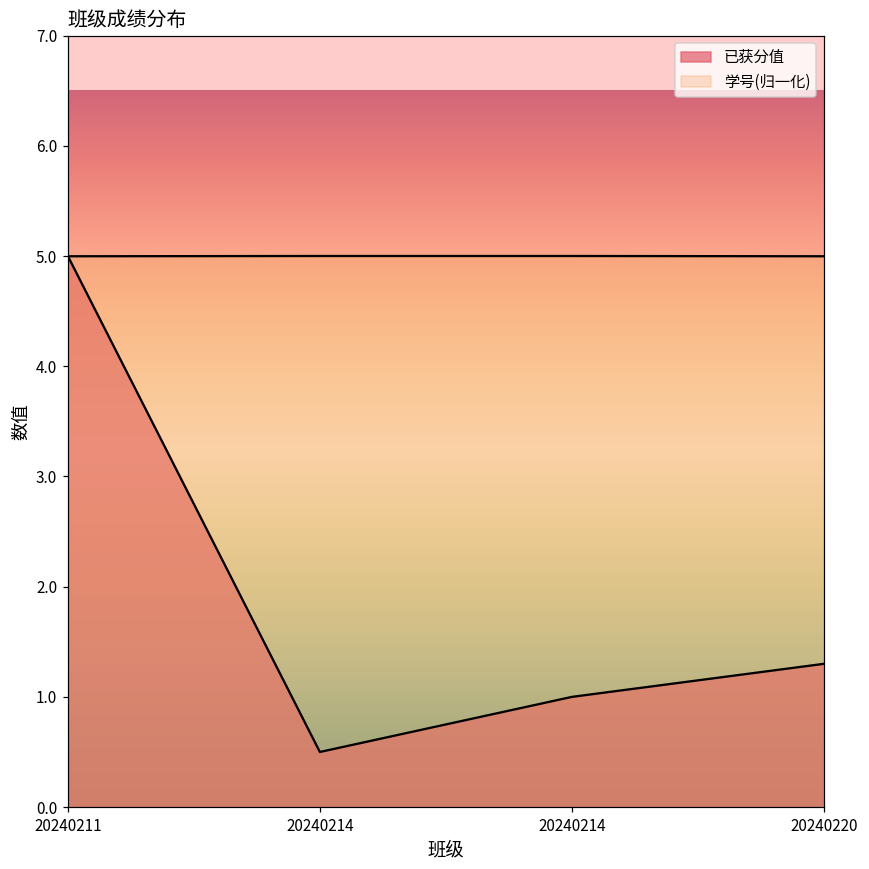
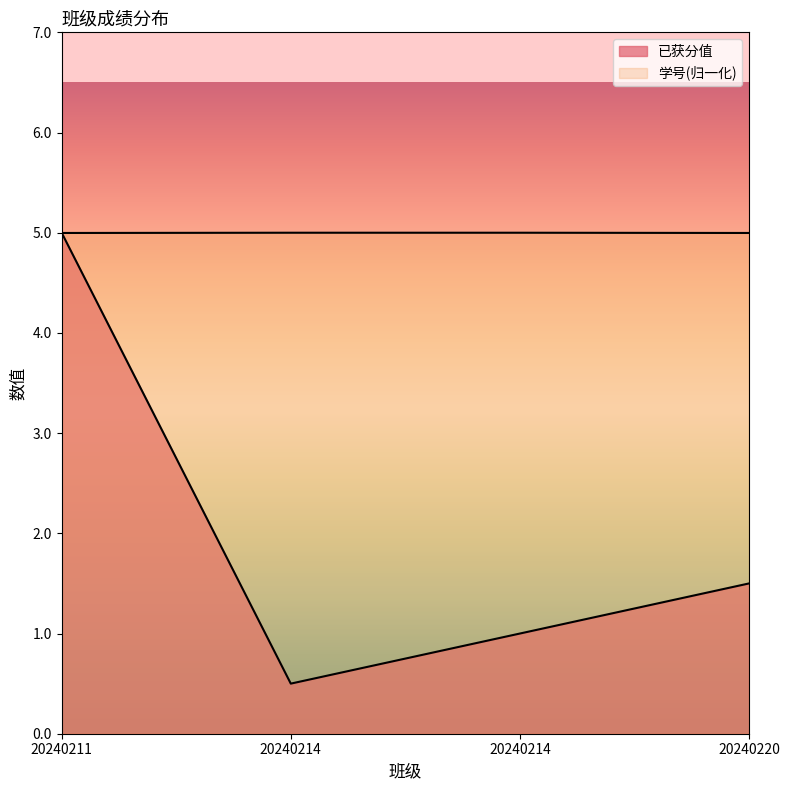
已获分值, 20240220: 1.3 -> 1.5
